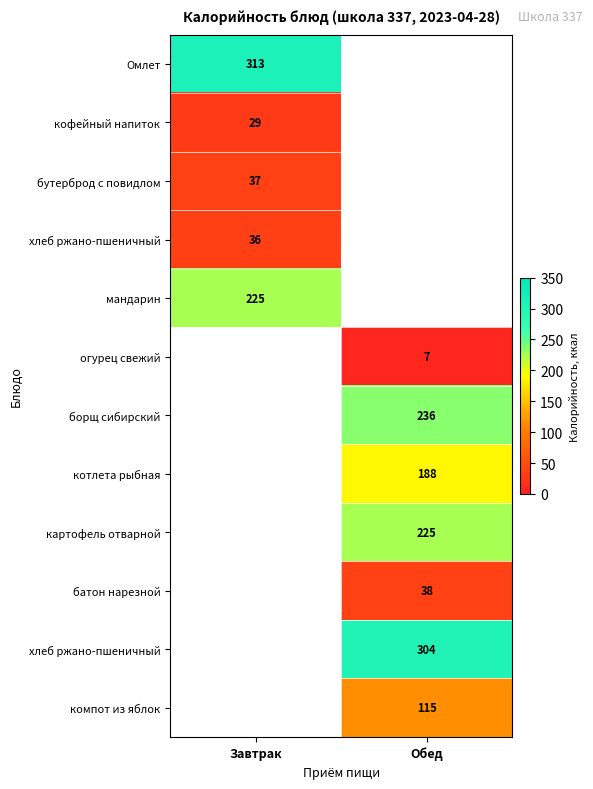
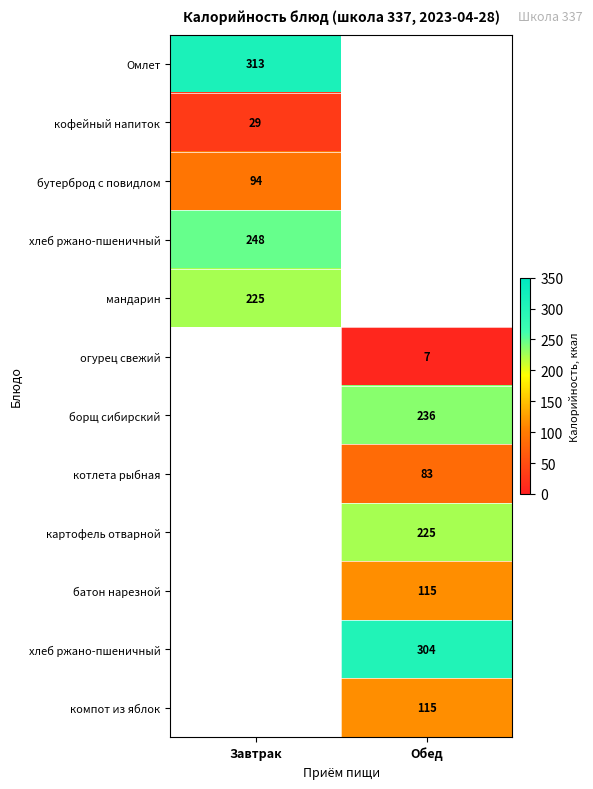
бутерброд с повидлом, Завтрак: 37 -> 94
хлеб ржано-пшеничный, Завтрак: 36 -> 248
котлета рыбная, Обед: 188 -> 83
батон нарезной, Обед: 38 -> 115
